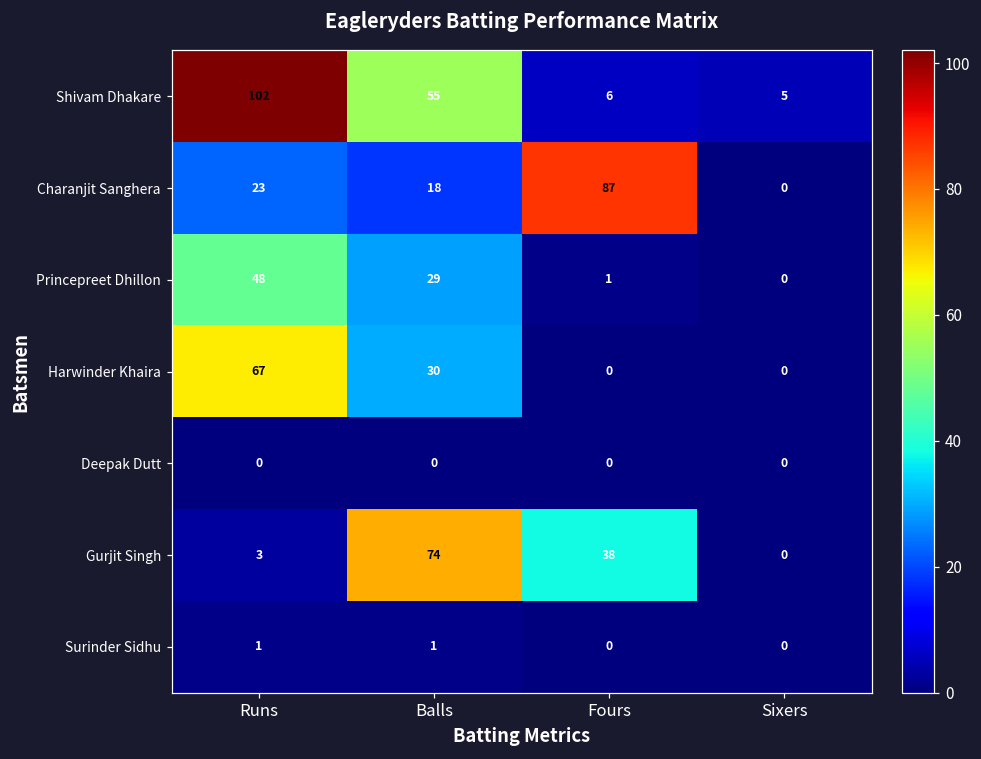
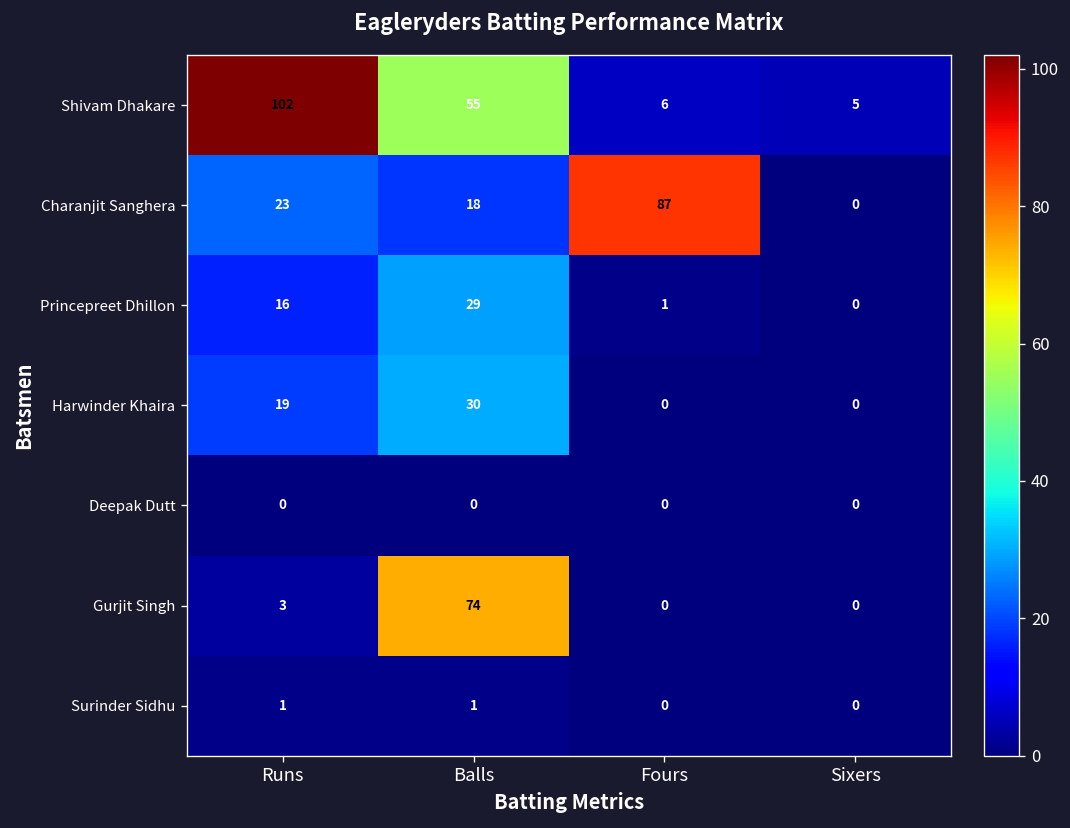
Princepreet Dhillon, Runs: 48 -> 16
Harwinder Khaira, Runs: 67 -> 19
Gurjit Singh, Fours: 38 -> 0
